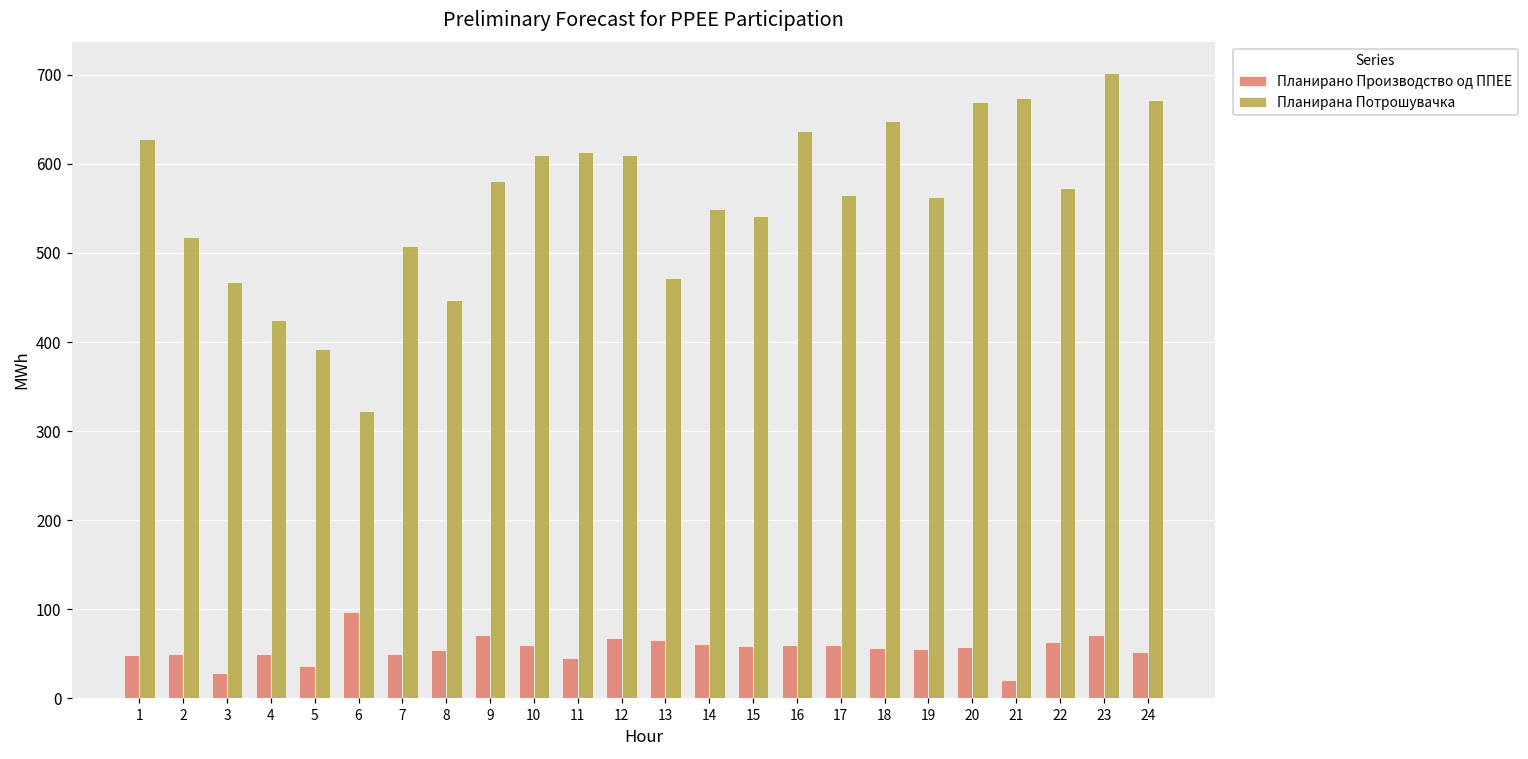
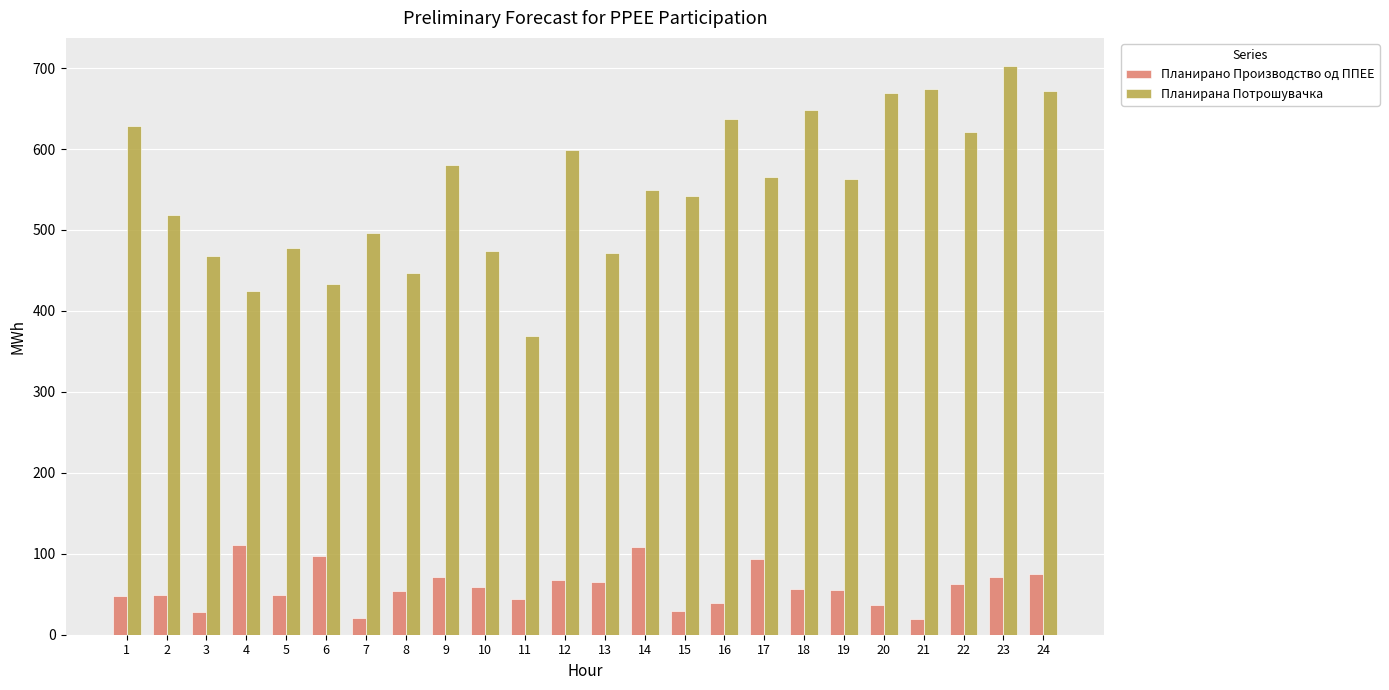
Планирано Производство од ППЕЕ, 4: 50 -> 110
Планирано Производство од ППЕЕ, 5: 40 -> 50
Планирана Потрошувачка, 5: 390 -> 480
Планирана Потрошувачка, 6: 320 -> 430
Планирано Производство од ППЕЕ, 7: 50 -> 20
Планирана Потрошувачка, 7: 510 -> 500
Планирана Потрошувачка, 10: 610 -> 470
Планирана Потрошувачка, 11: 610 -> 370
Планирана Потрошувачка, 12: 610 -> 600
Планирано Производство од ППЕЕ, 14: 60 -> 110
Планирано Производство од ППЕЕ, 15: 60 -> 30
Планирано Производство од ППЕЕ, 16: 60 -> 40
Планирано Производство од ППЕЕ, 17: 60 -> 90
Планирано Производство од ППЕЕ, 20: 60 -> 40
Планирана Потрошувачка, 22: 570 -> 620
Планирано Производство од ППЕЕ, 24: 50 -> 80
